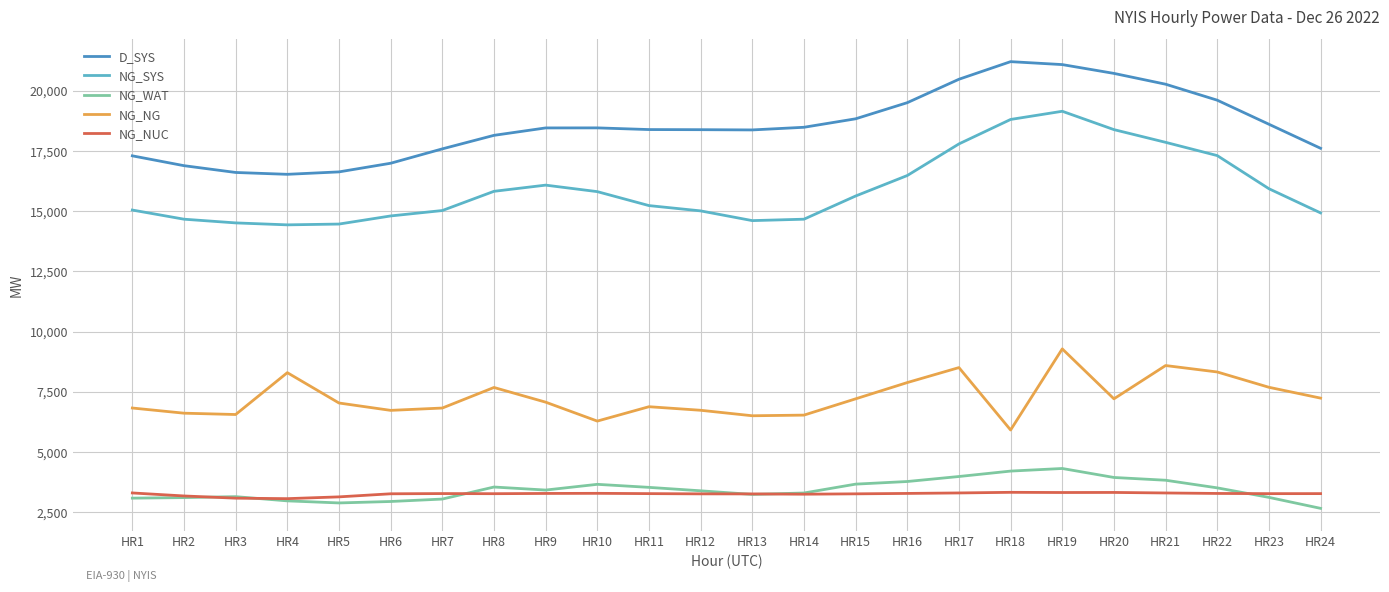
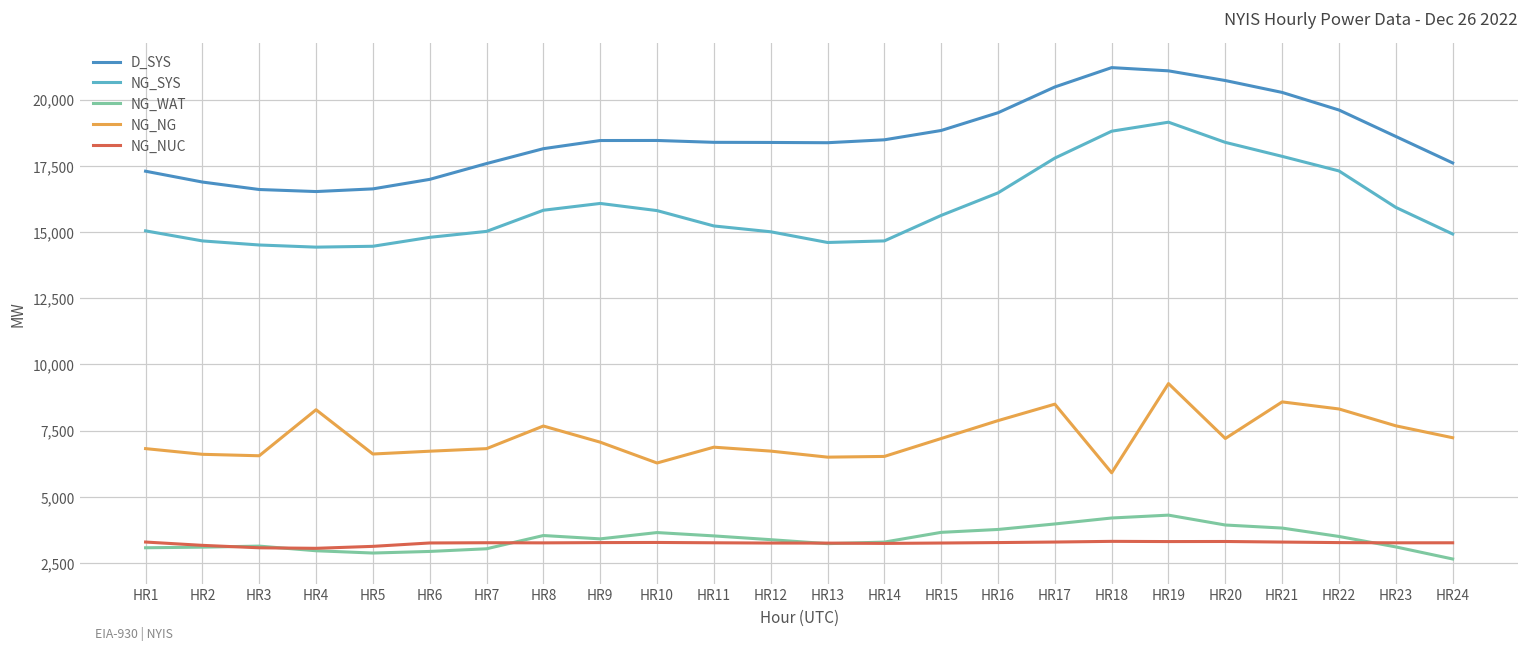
NG_NG, HR5: 7,000 -> 6,600
